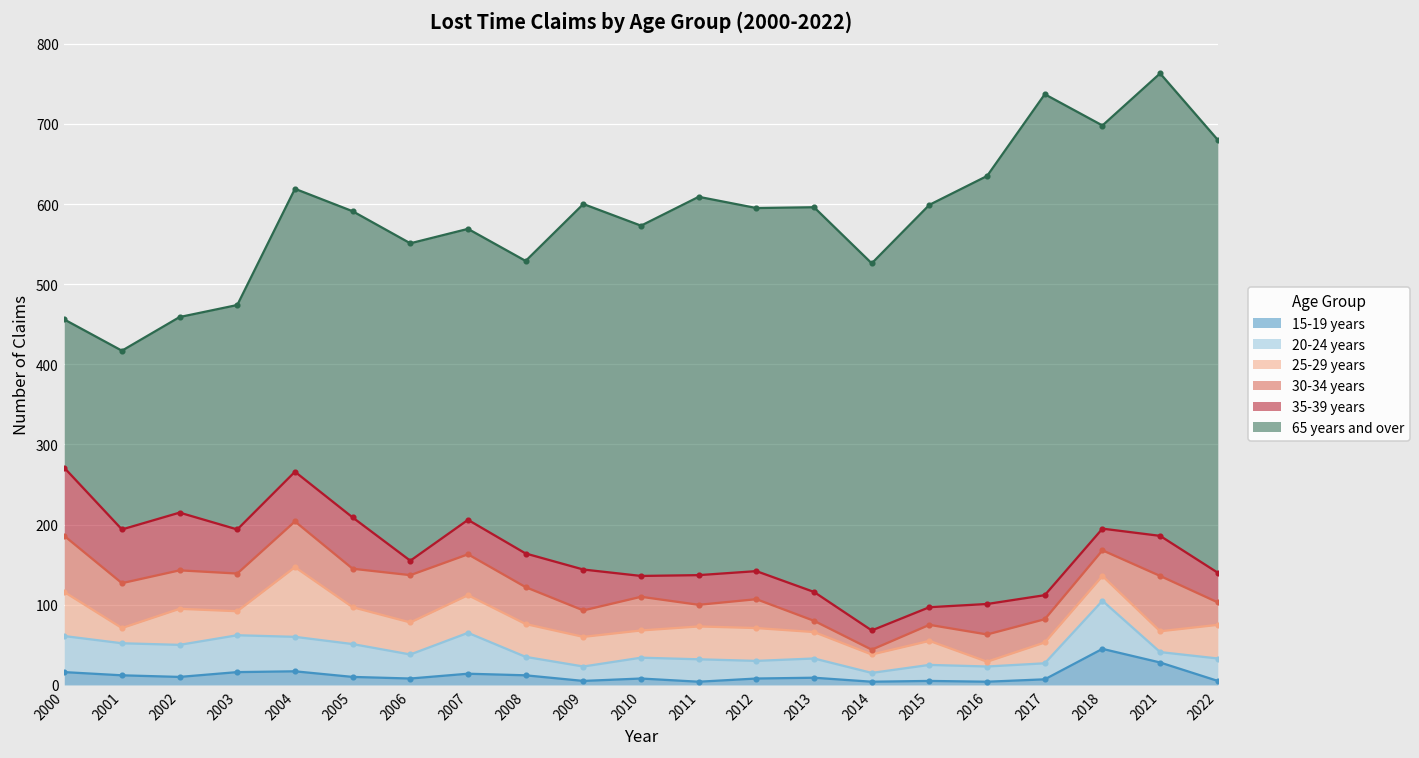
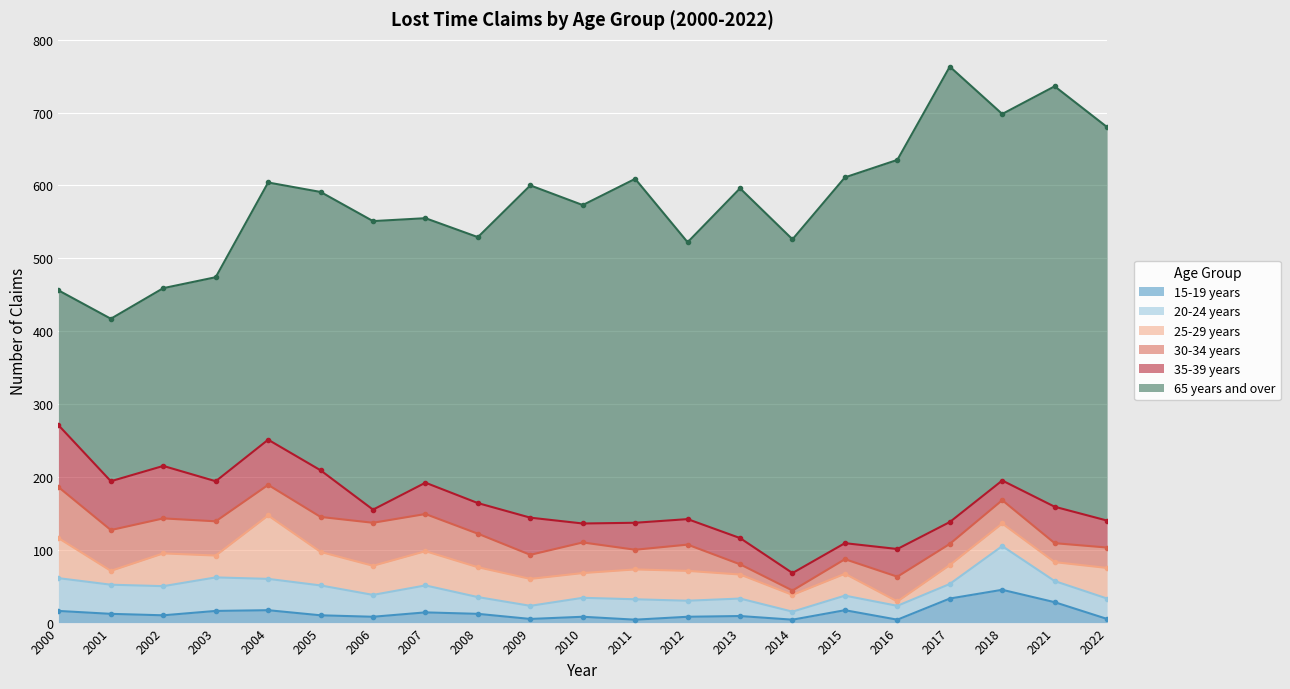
30-34 years, 2004: 60 -> 40
20-24 years, 2007: 50 -> 40
65 years and over, 2012: 450 -> 380
15-19 years, 2015: 10 -> 20
15-19 years, 2017: 10 -> 30
20-24 years, 2021: 10 -> 30
30-34 years, 2021: 70 -> 30
